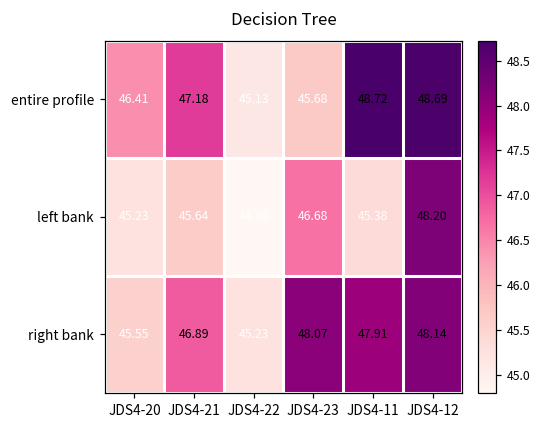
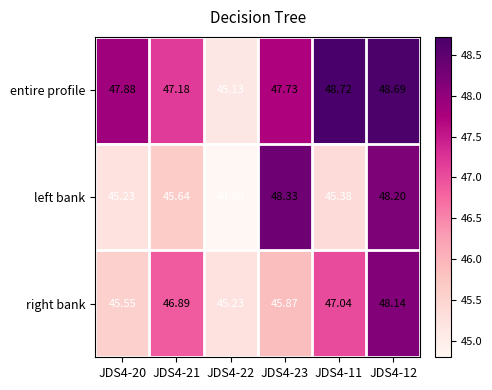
entire profile, JDS4-20: 46.41 -> 47.88
entire profile, JDS4-23: 45.68 -> 47.73
left bank, JDS4-23: 46.68 -> 48.33
right bank, JDS4-23: 48.07 -> 45.87
right bank, JDS4-11: 47.91 -> 47.04
